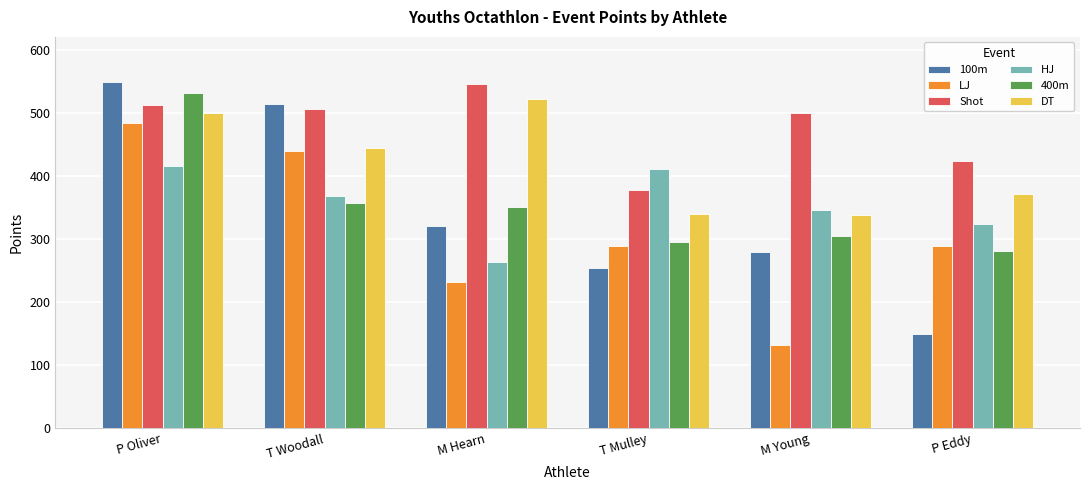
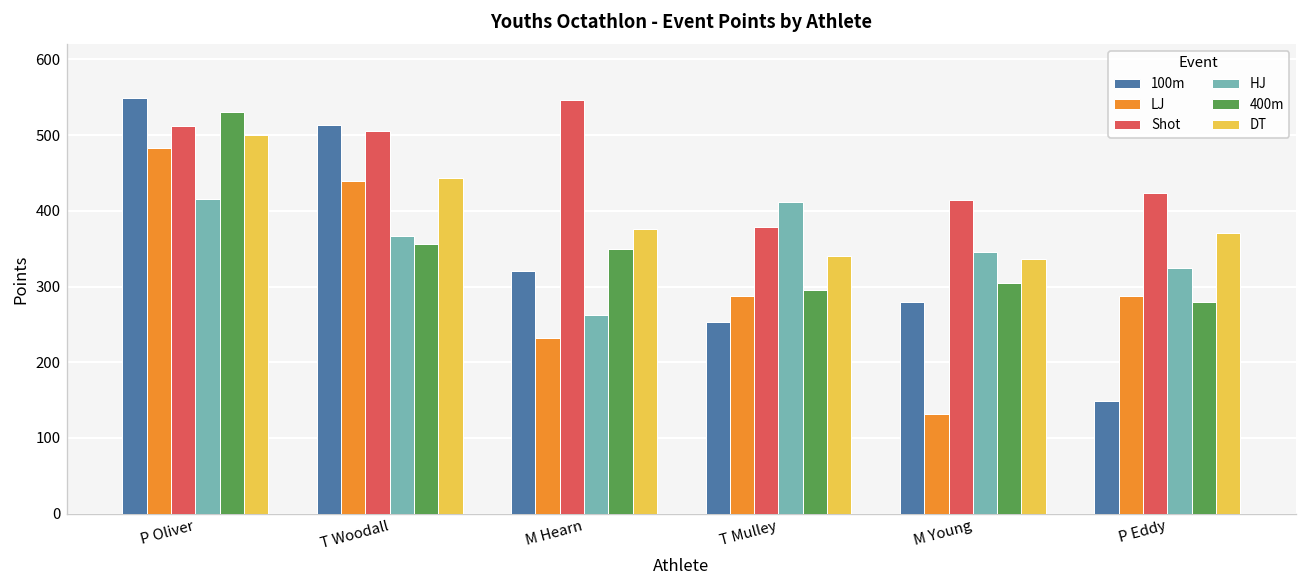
DT, M Hearn: 520 -> 380
Shot, M Young: 500 -> 410
